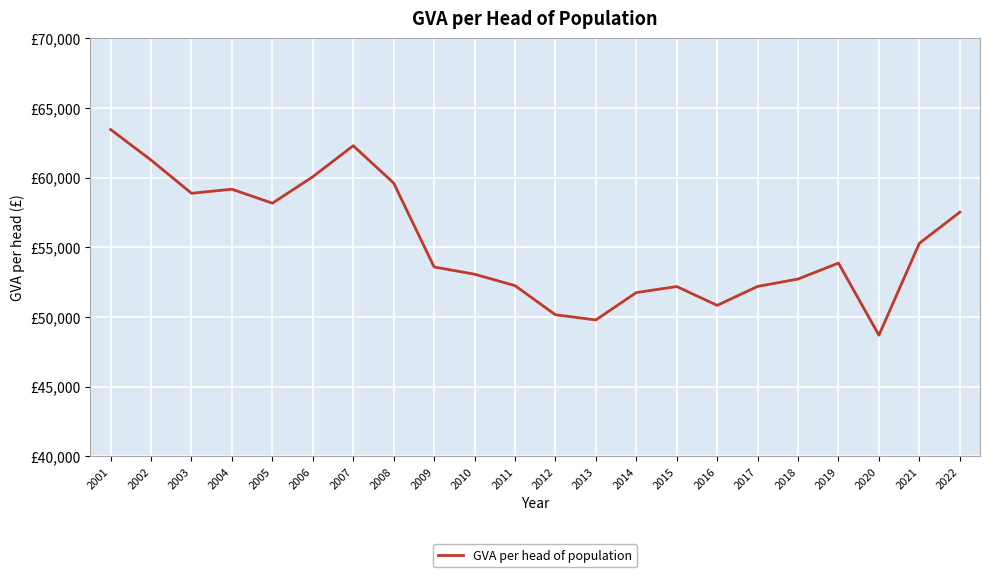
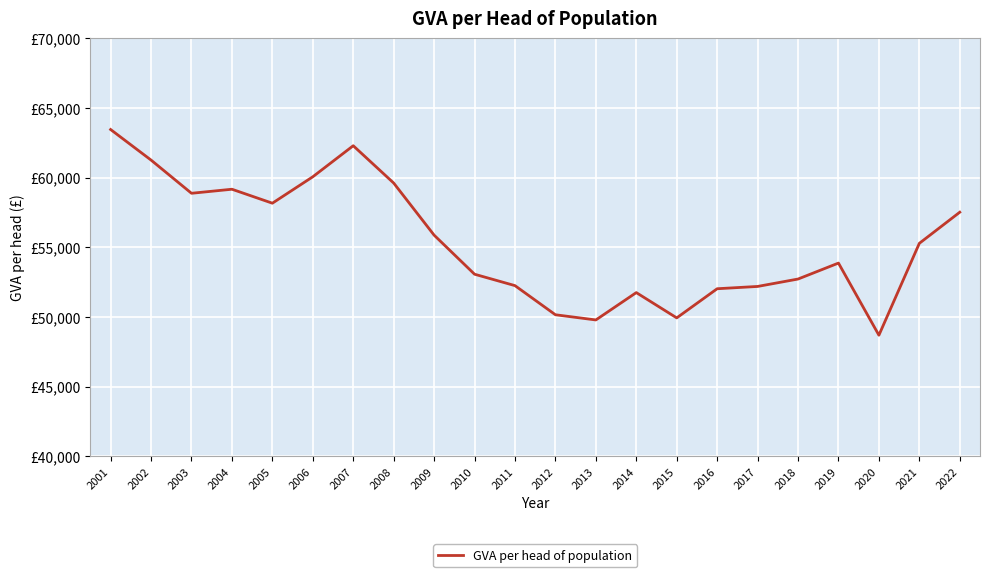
2009: £53,600 -> £55,900
2015: £52,200 -> £49,900
2016: £50,800 -> £52,000
